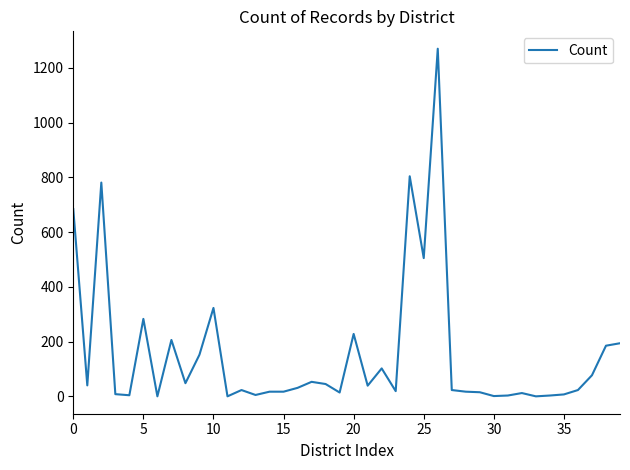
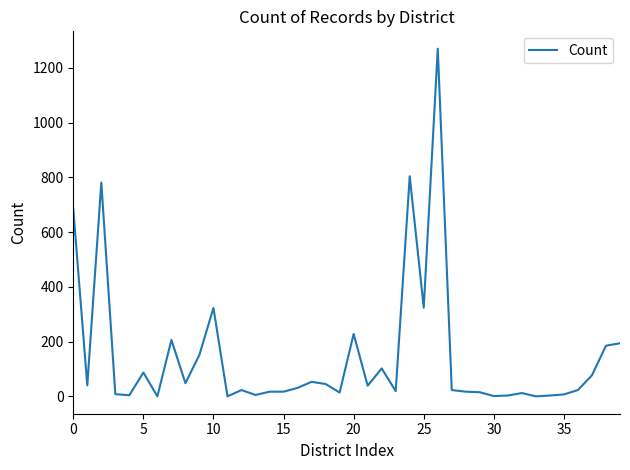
5: 280 -> 90
25: 510 -> 320
